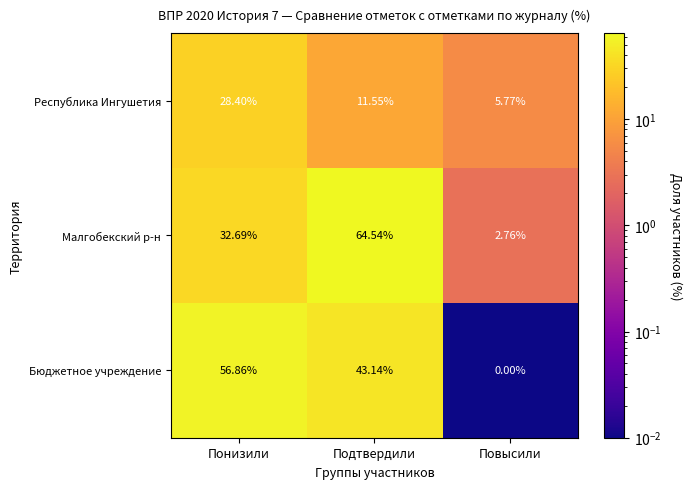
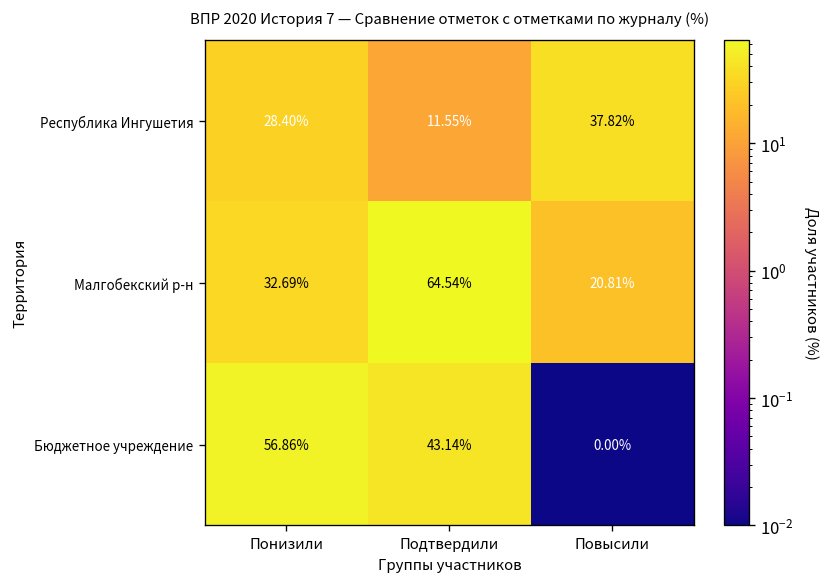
Республика Ингушетия, Повысили: 5.77% -> 37.82%
Малгобекский р-н, Повысили: 2.76% -> 20.81%
